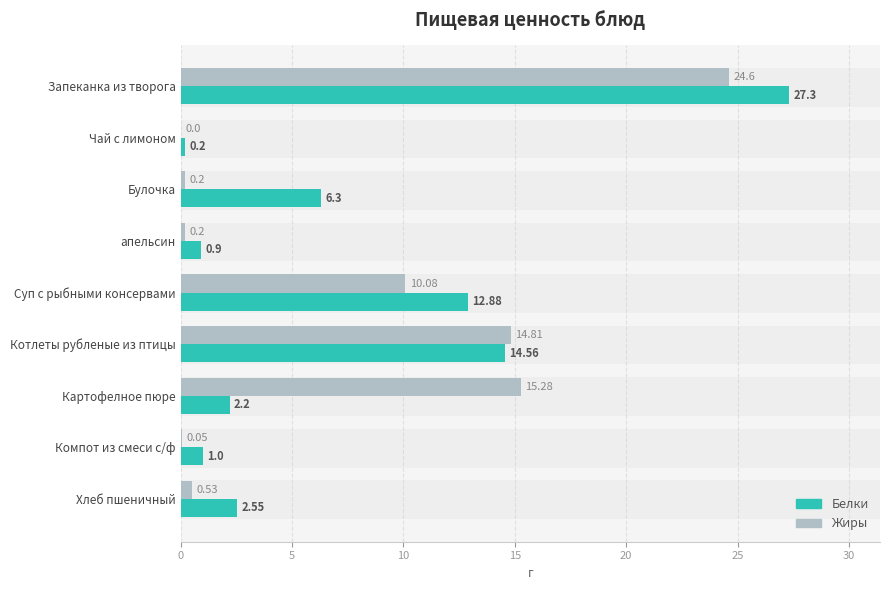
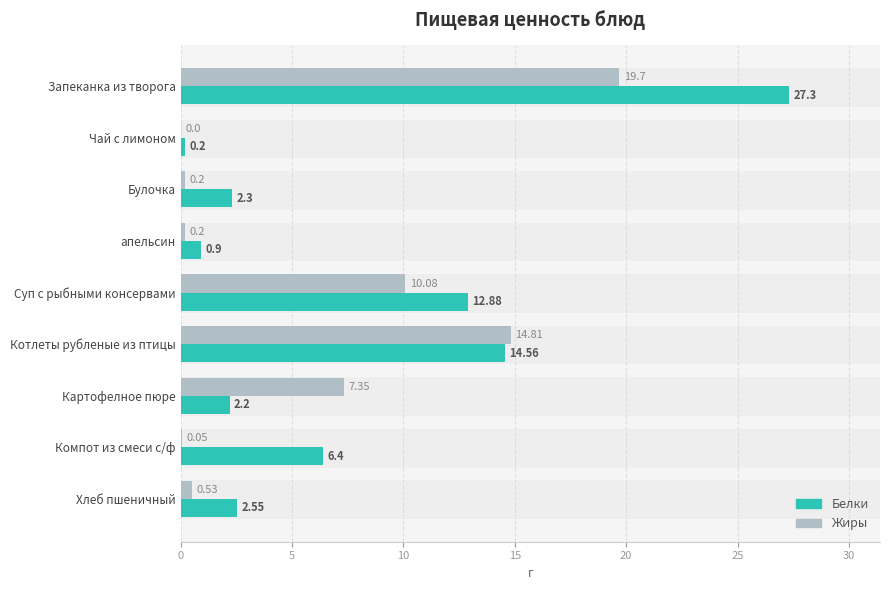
Жиры, Запеканка из творога: 24.6 -> 19.7
Белки, Булочка: 6.3 -> 2.3
Жиры, Картофелное пюре: 15.28 -> 7.35
Белки, Компот из смеси с/ф: 1.0 -> 6.4
